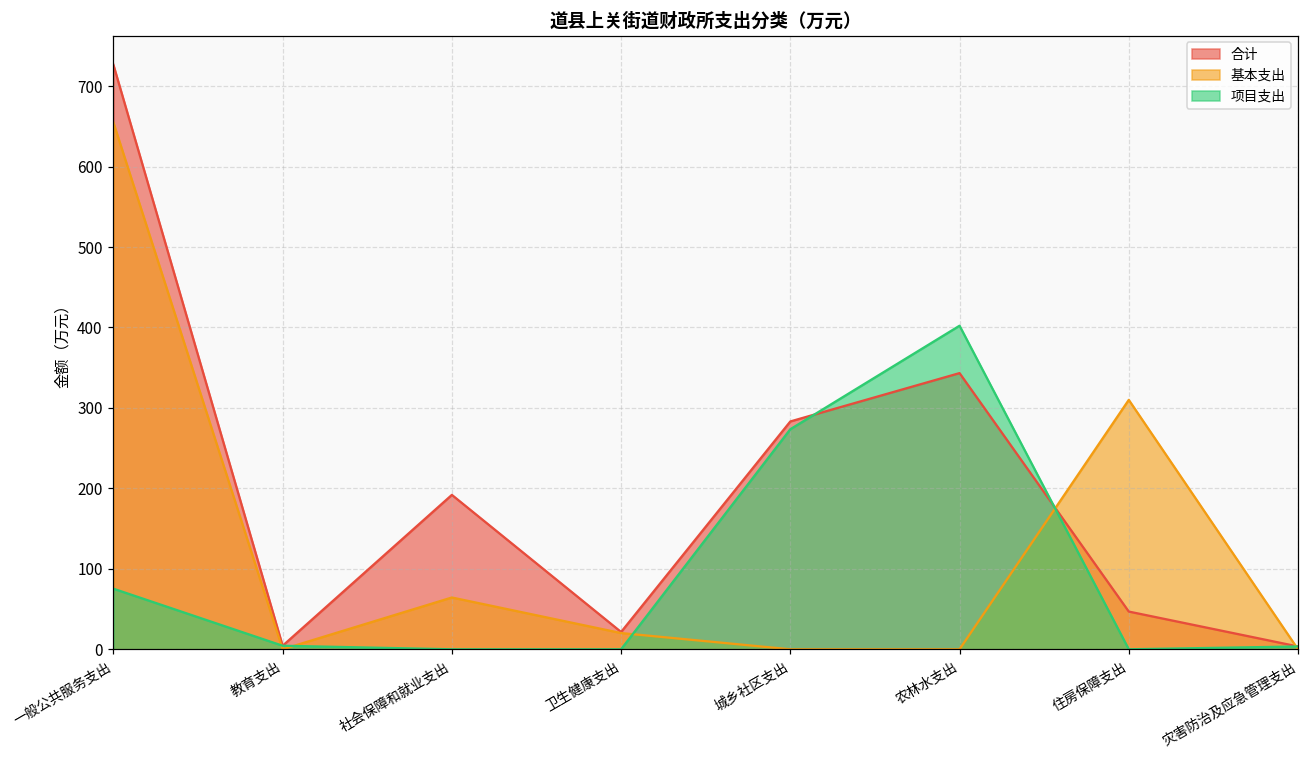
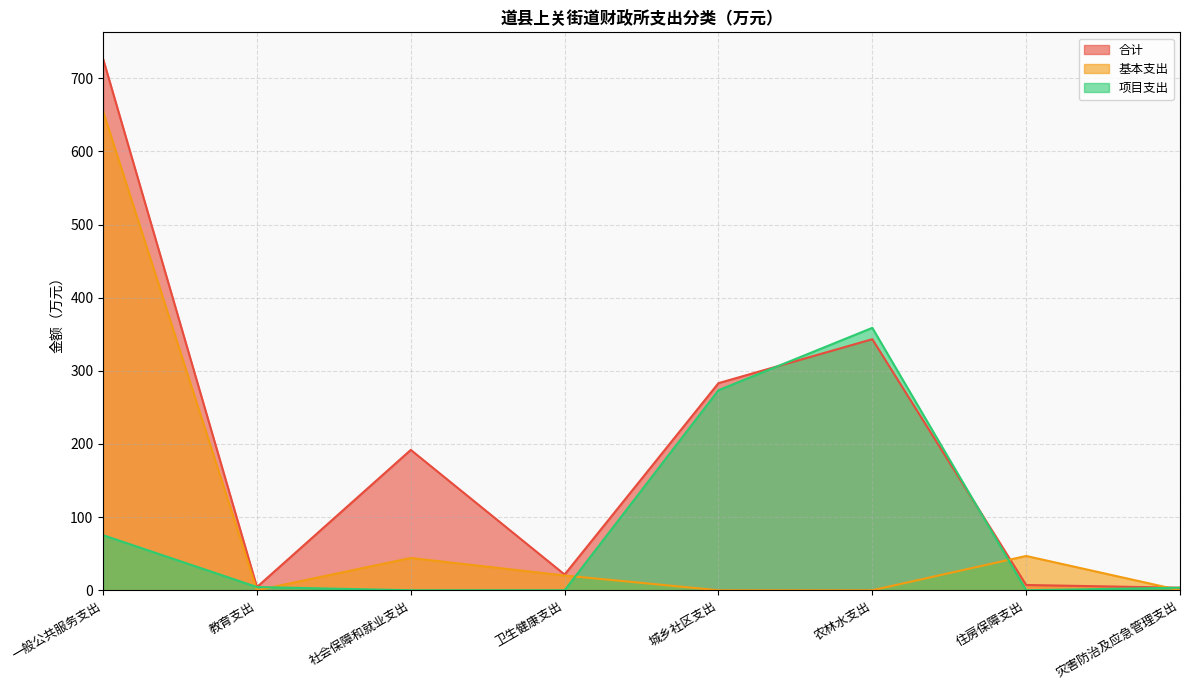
基本支出, 社会保障和就业支出: 60 -> 40
项目支出, 农林水支出: 400 -> 360
合计, 住房保障支出: 50 -> 10
基本支出, 住房保障支出: 310 -> 50
